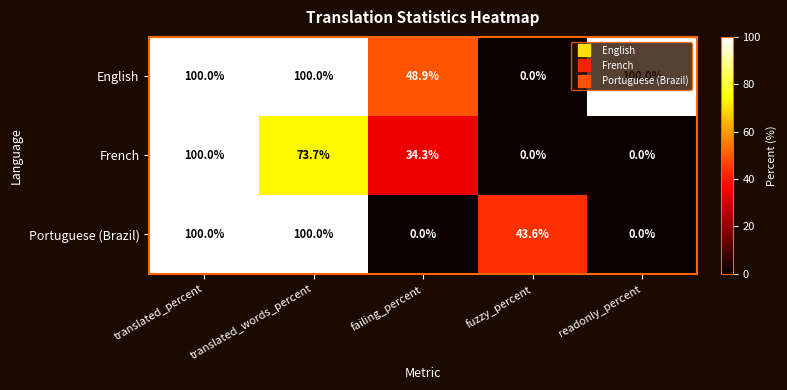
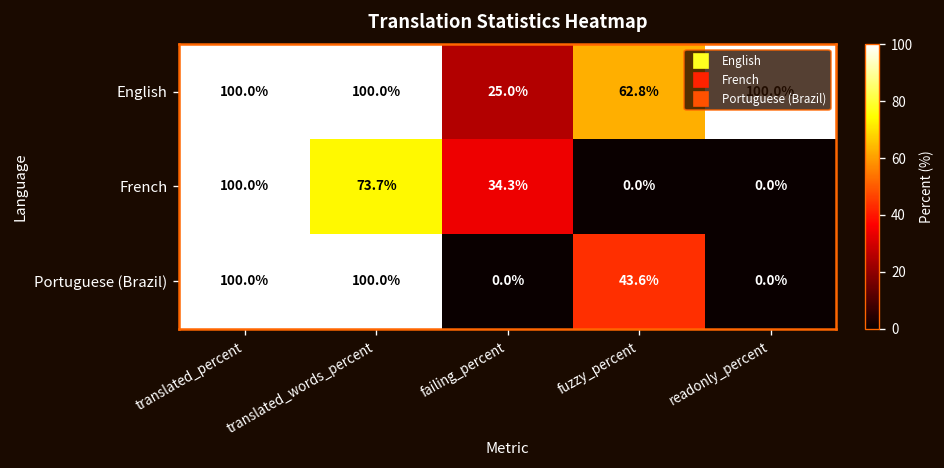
English, failing_percent: 48.9% -> 25.0%
English, fuzzy_percent: 0.0% -> 62.8%
